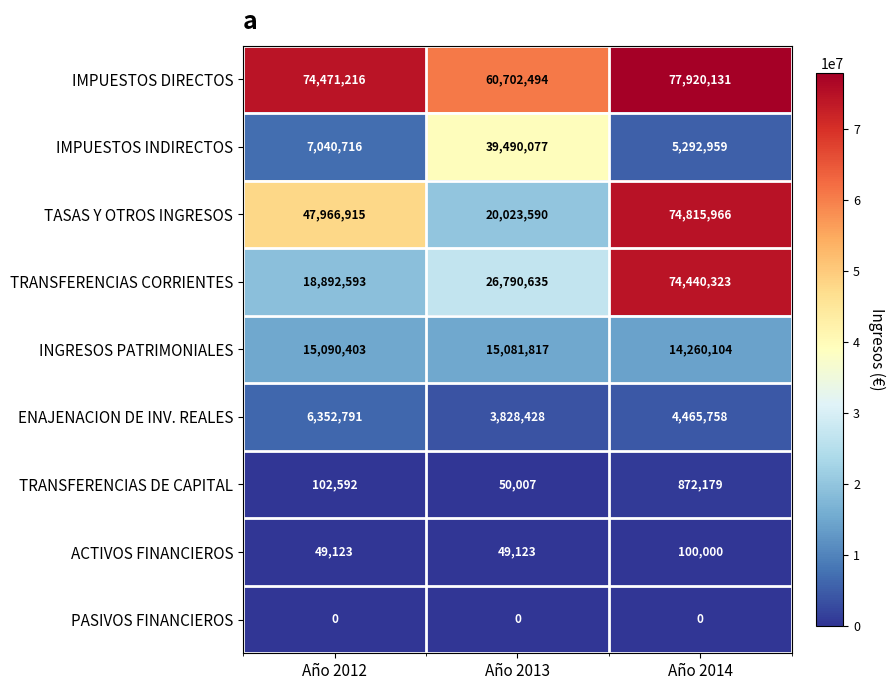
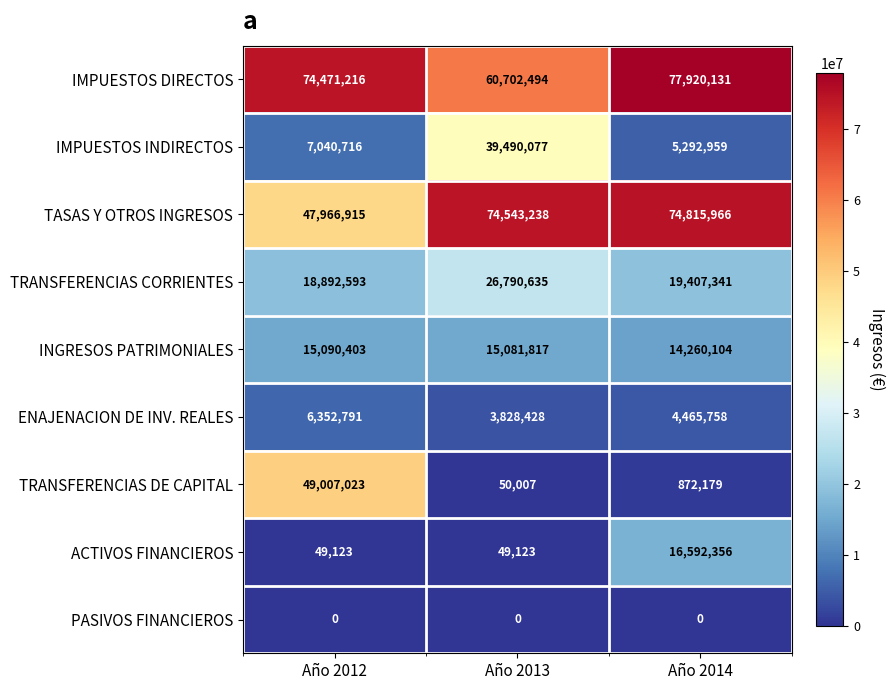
TASAS Y OTROS INGRESOS, Año 2013: 20,023,590 -> 74,543,238
TRANSFERENCIAS CORRIENTES, Año 2014: 74,440,323 -> 19,407,341
TRANSFERENCIAS DE CAPITAL, Año 2012: 102,592 -> 49,007,023
ACTIVOS FINANCIEROS, Año 2014: 100,000 -> 16,592,356
